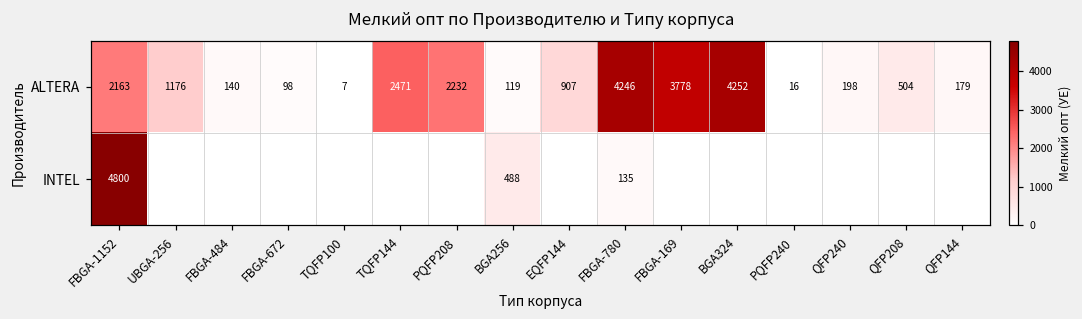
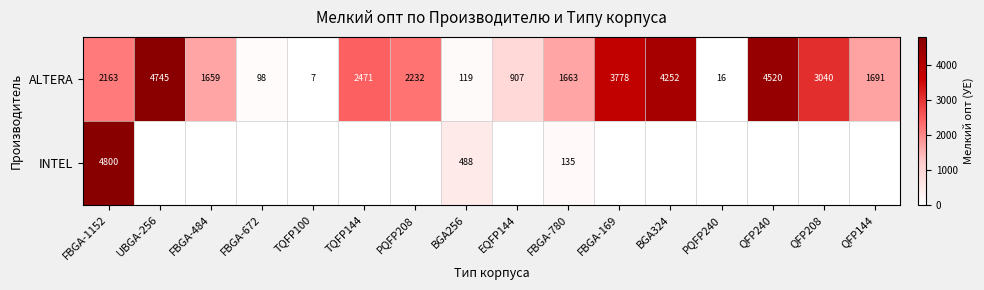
ALTERA, UBGA-256: 1176 -> 4745
ALTERA, FBGA-484: 140 -> 1659
ALTERA, FBGA-780: 4246 -> 1663
ALTERA, QFP240: 198 -> 4520
ALTERA, QFP208: 504 -> 3040
ALTERA, QFP144: 179 -> 1691
